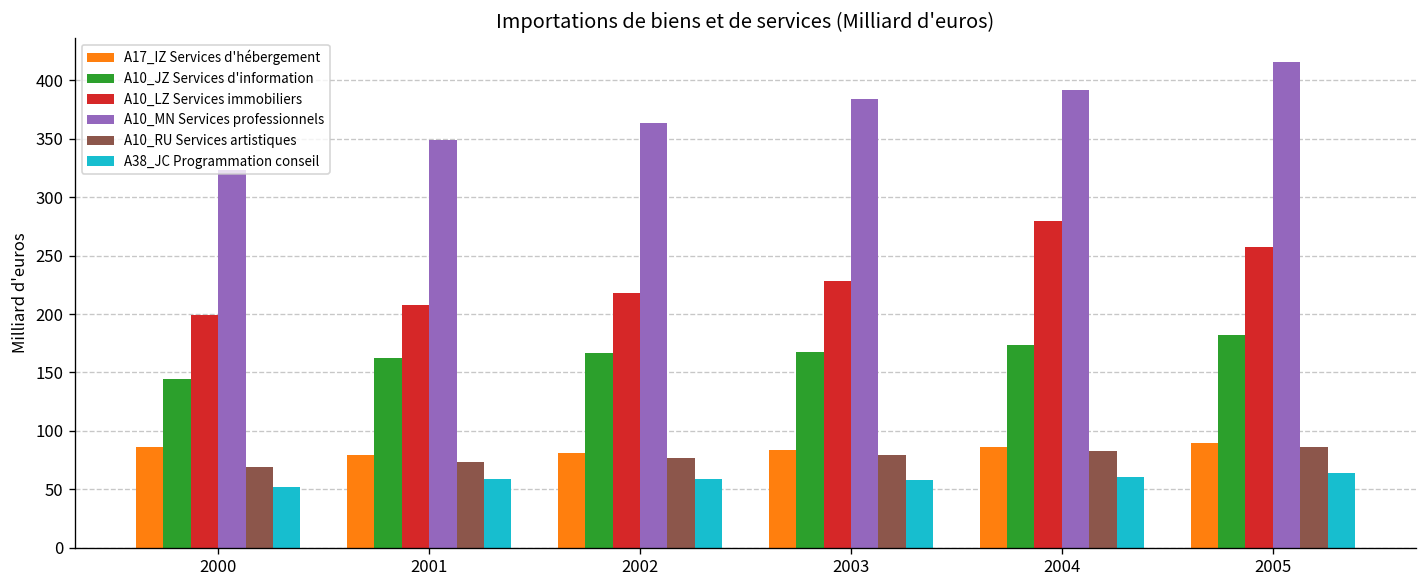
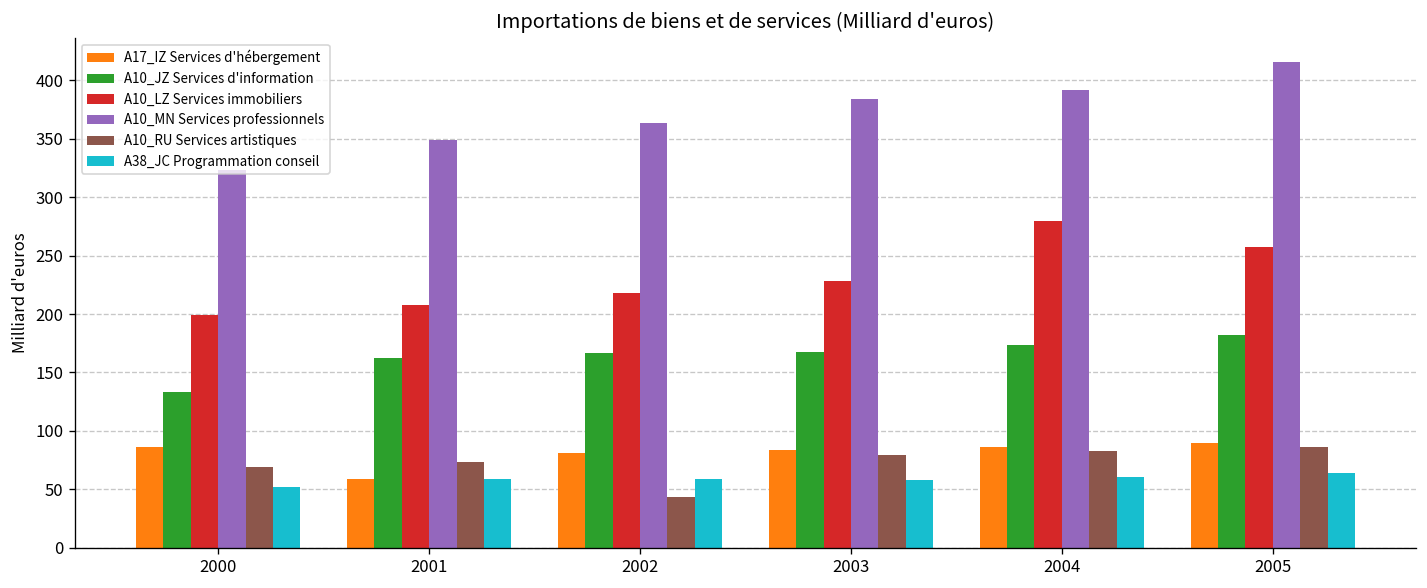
A10_JZ Services d'information, 2000: 140 -> 130
A17_IZ Services d'hébergement, 2001: 80 -> 60
A10_RU Services artistiques, 2002: 80 -> 40
